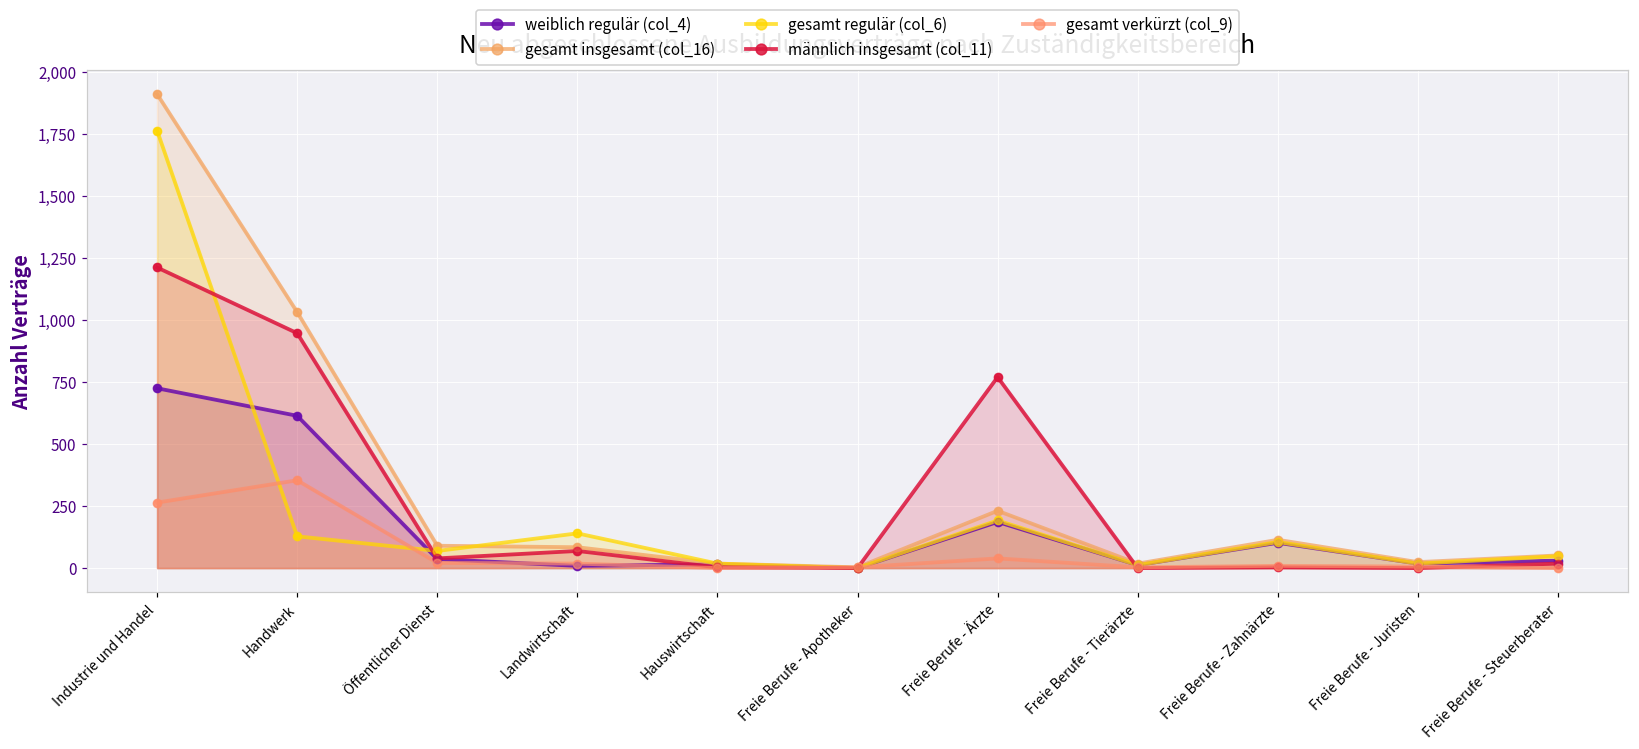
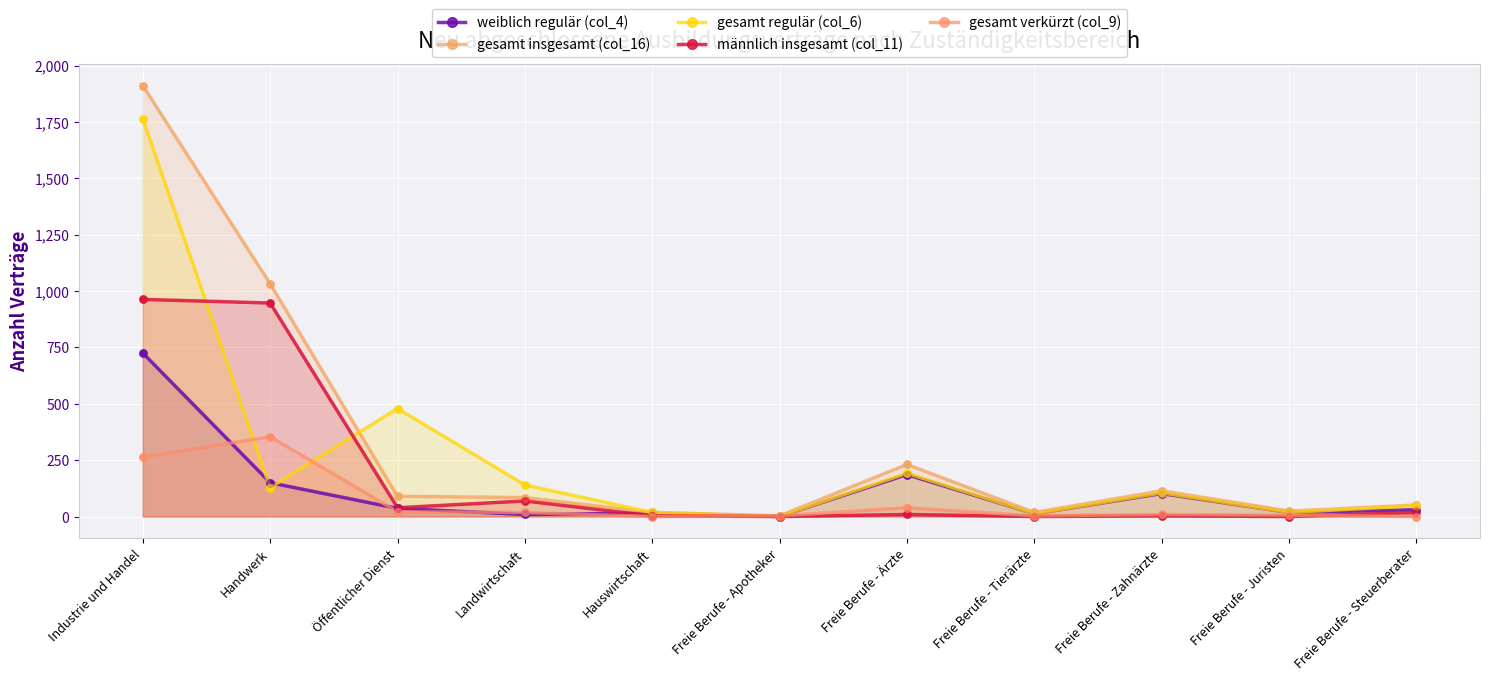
männlich insgesamt (col_11), Industrie und Handel: 1,210 -> 960
weiblich regulär (col_4), Handwerk: 610 -> 150
gesamt regulär (col_6), Öffentlicher Dienst: 70 -> 480
männlich insgesamt (col_11), Freie Berufe - Ärzte: 770 -> 10
